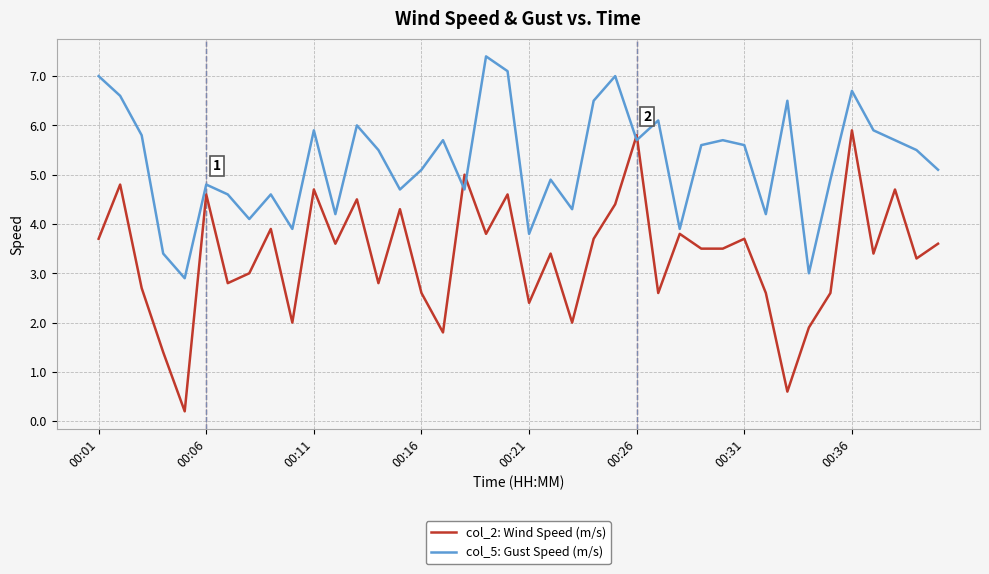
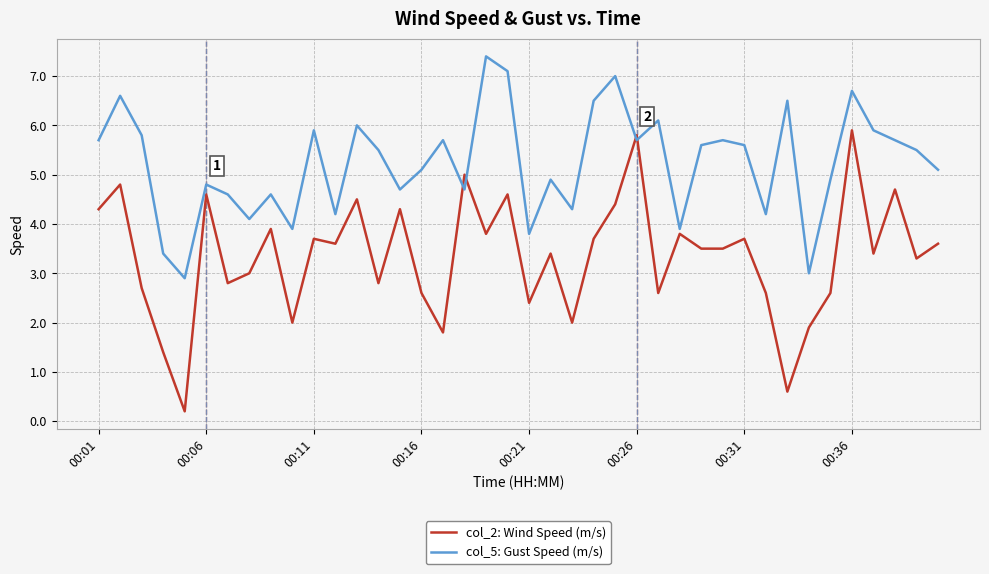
col_2: Wind Speed (m/s), 00:01: 3.7 -> 4.3
col_5: Gust Speed (m/s), 00:01: 7.0 -> 5.7
col_2: Wind Speed (m/s), 00:11: 4.7 -> 3.7
